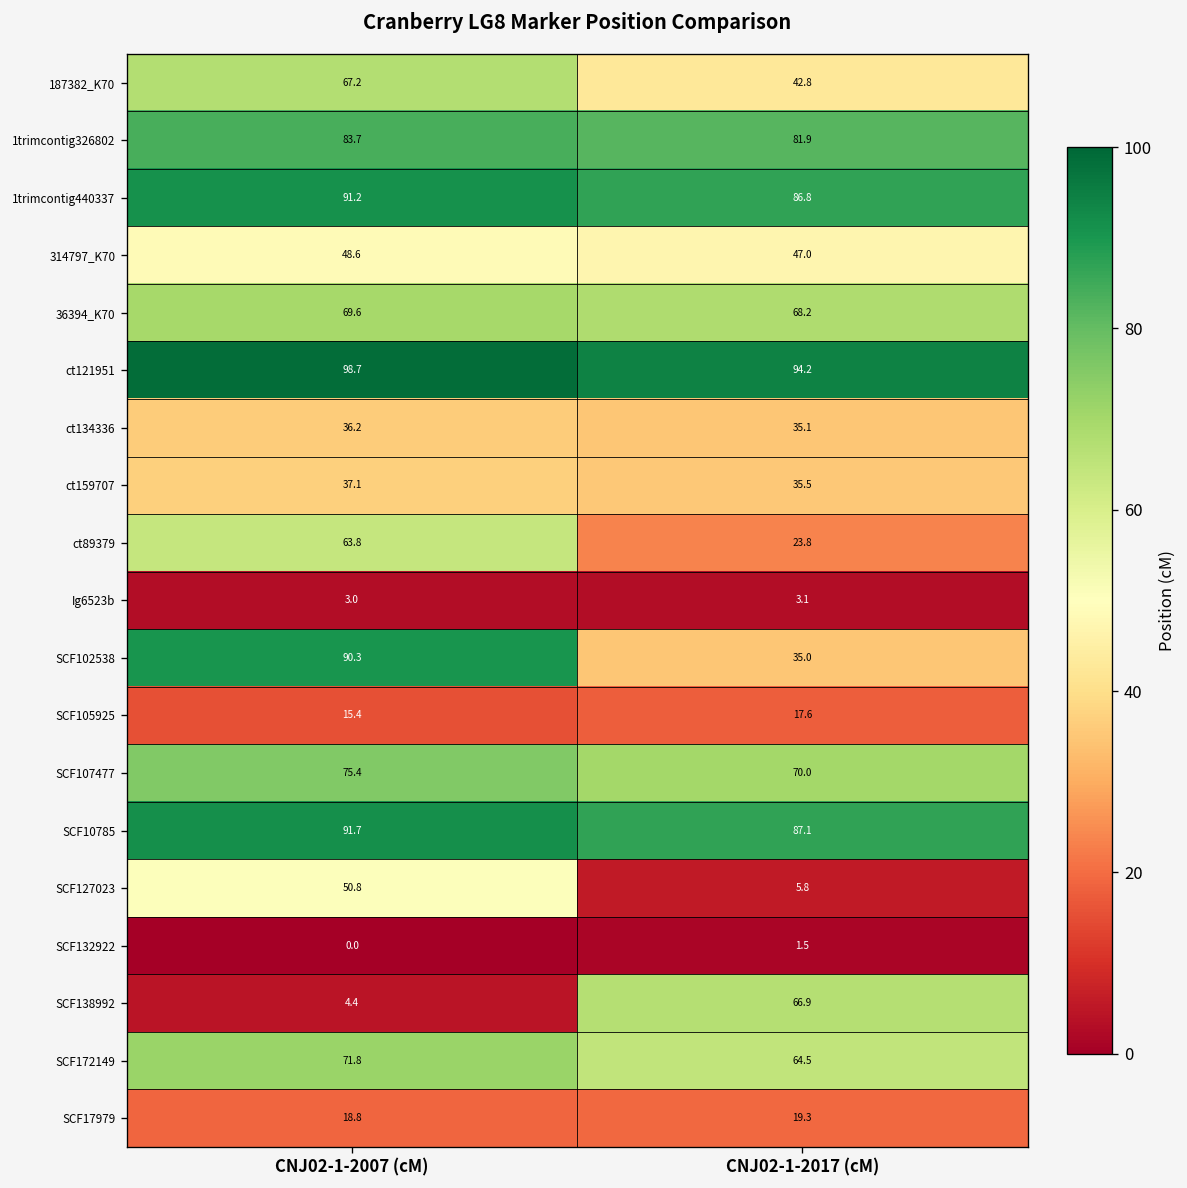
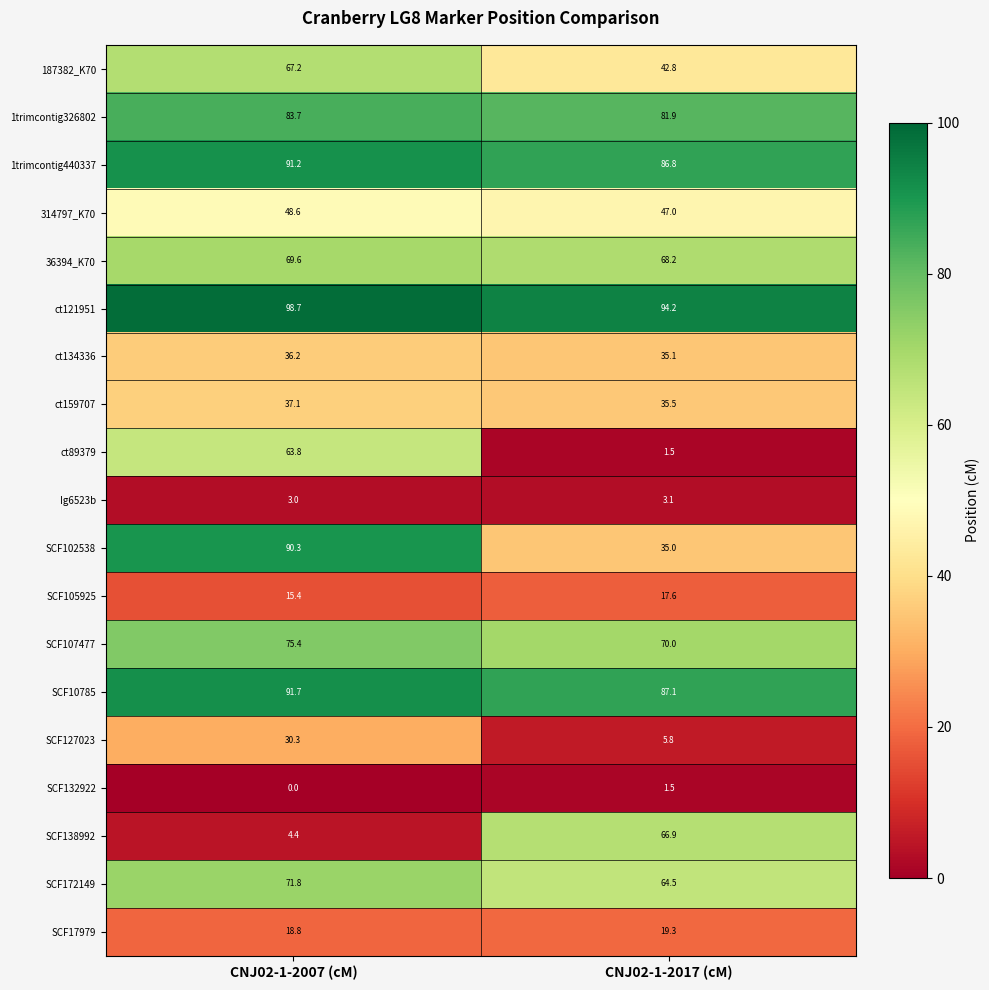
ct89379, CNJ02-1-2017 (cM): 23.8 -> 1.5
SCF127023, CNJ02-1-2007 (cM): 50.8 -> 30.3
